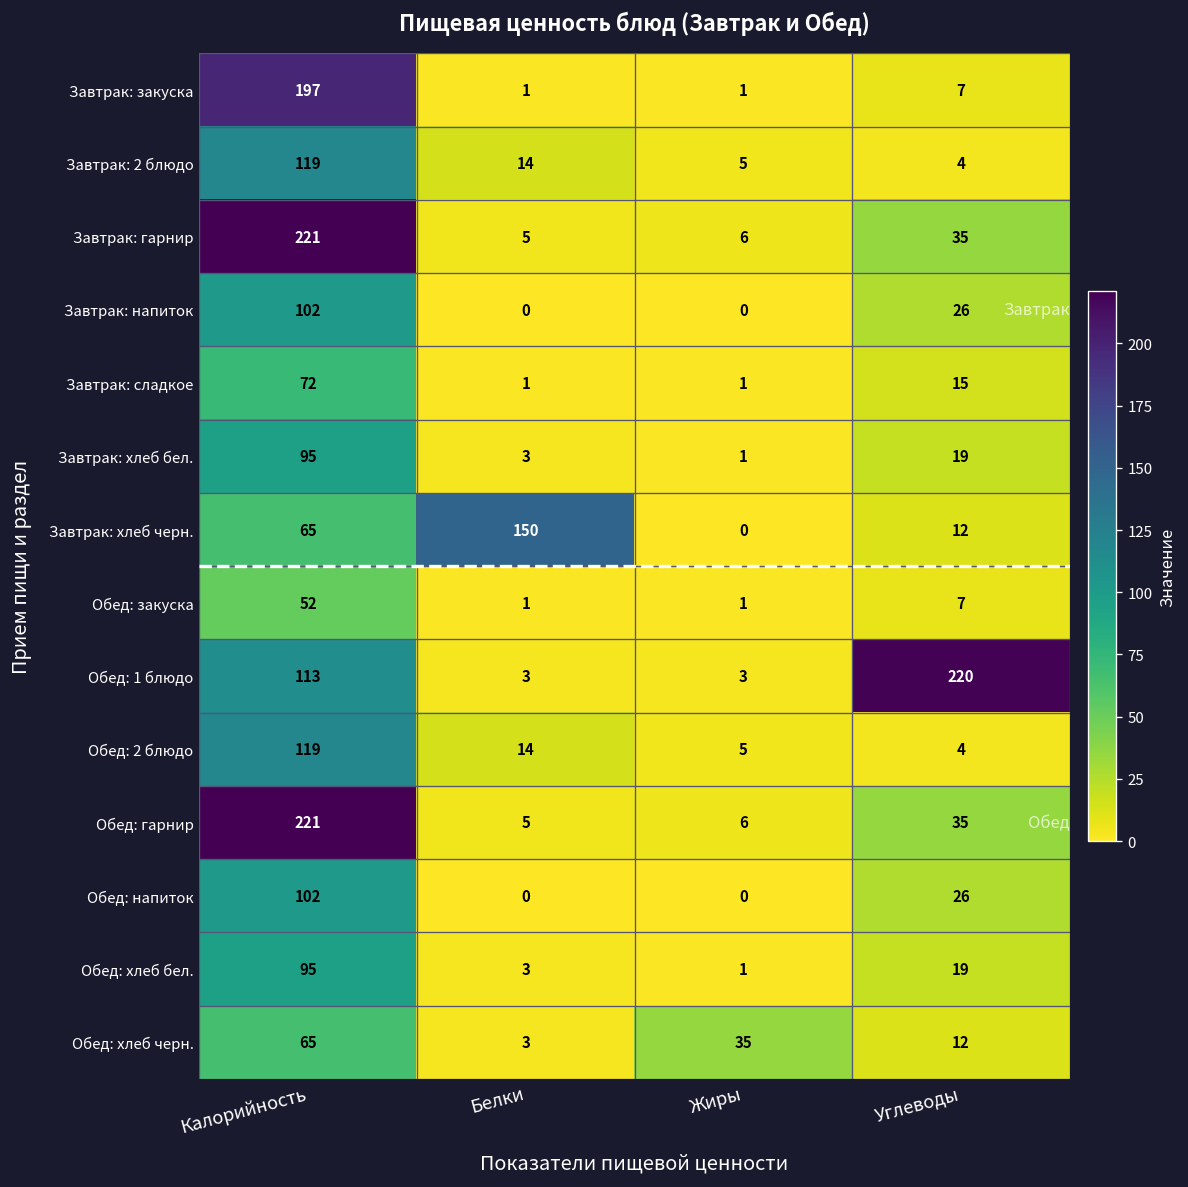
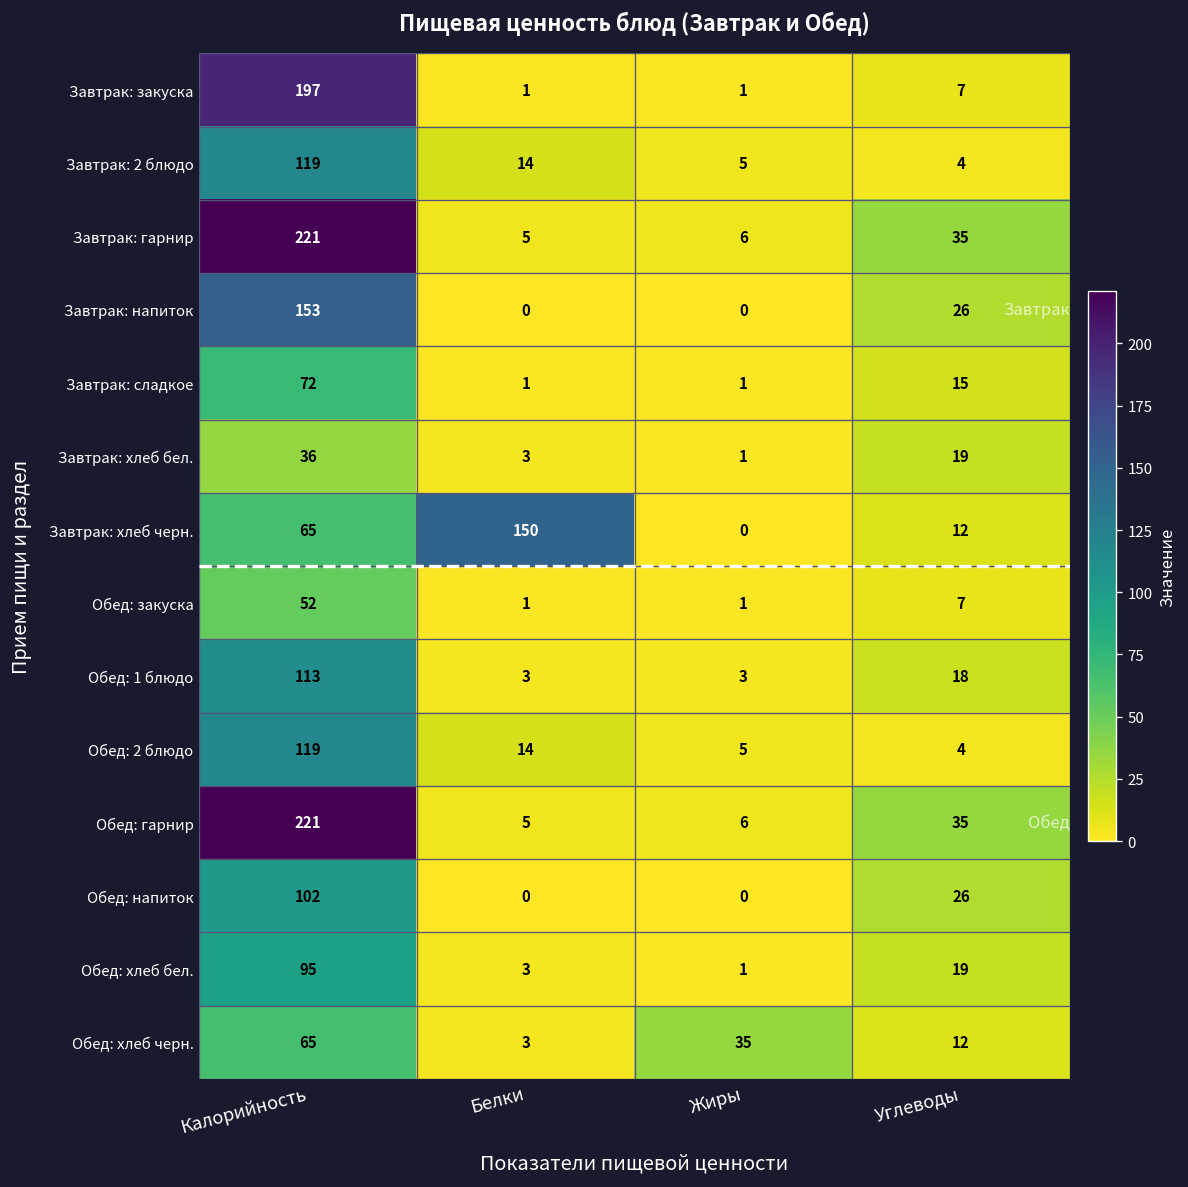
Завтрак: напиток, Калорийность: 102 -> 153
Завтрак: хлеб бел., Калорийность: 95 -> 36
Обед: 1 блюдо, Углеводы: 220 -> 18
